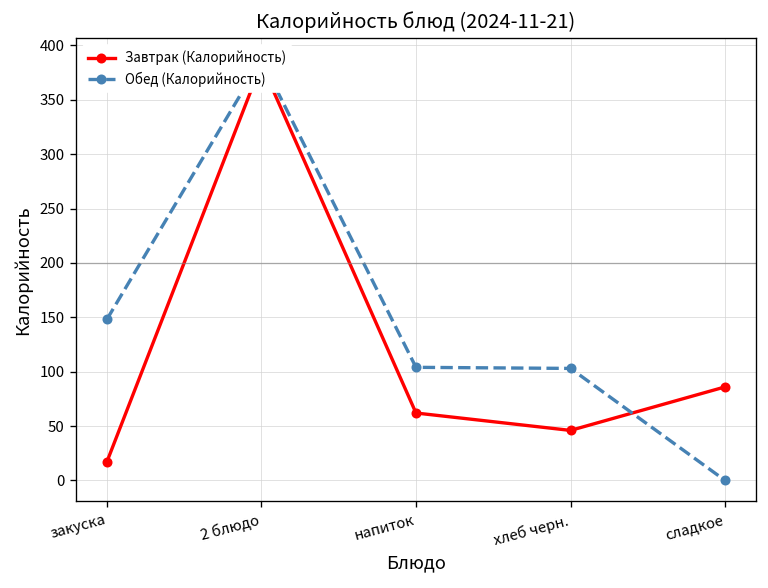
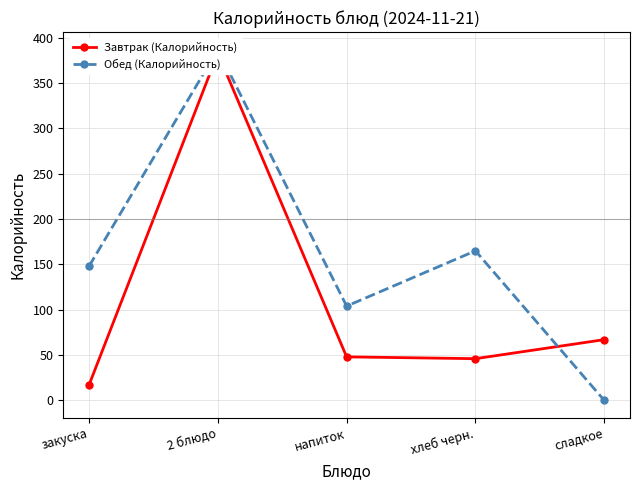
Завтрак (Калорийность), напиток: 60 -> 50
Обед (Калорийность), хлеб черн.: 100 -> 170
Завтрак (Калорийность), сладкое: 90 -> 70
